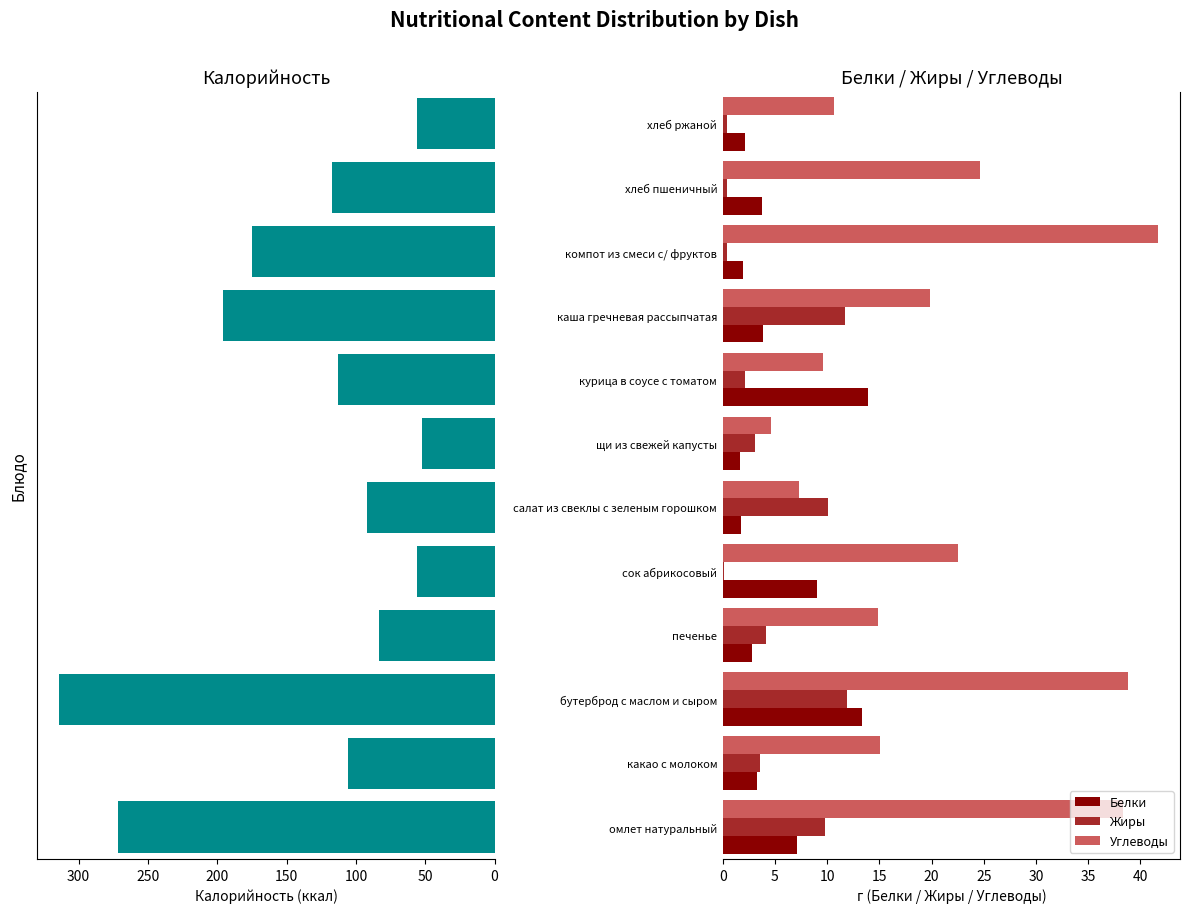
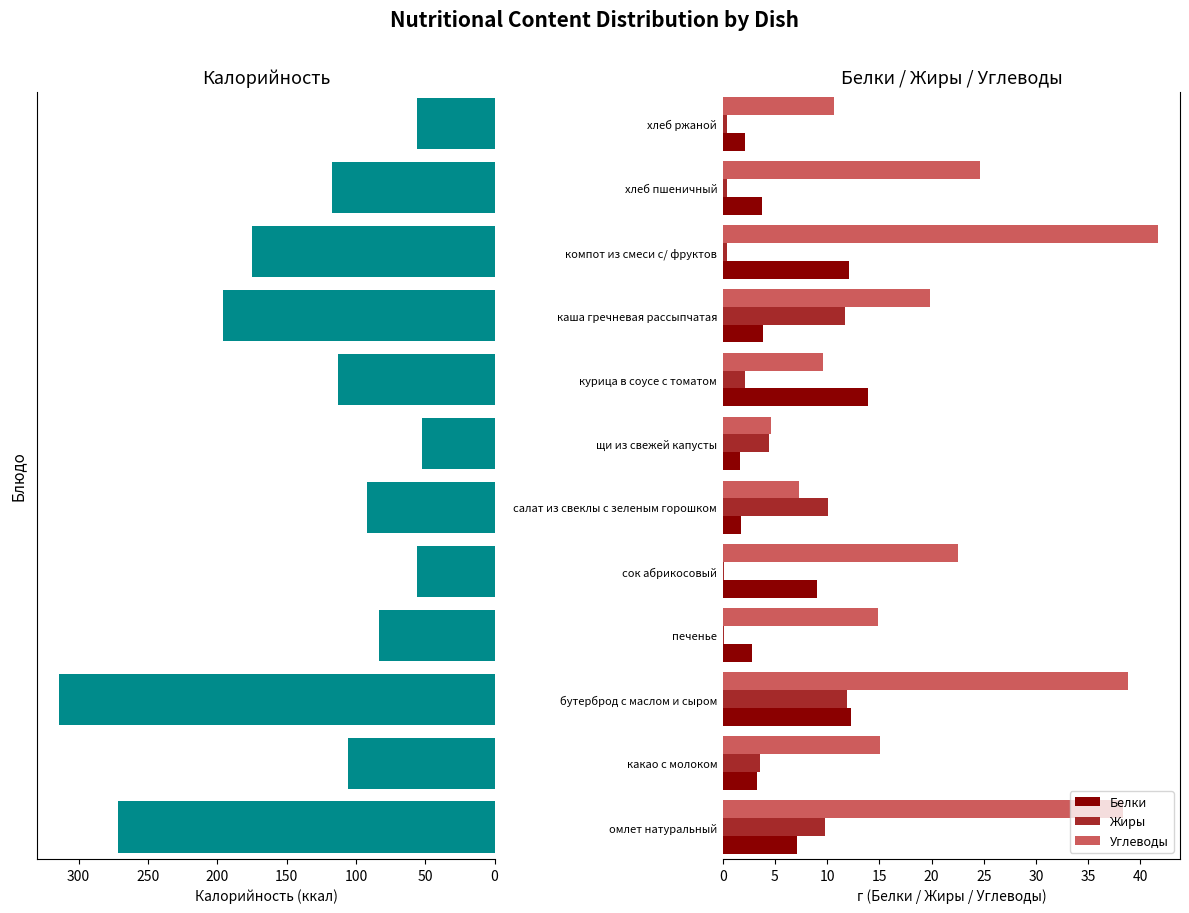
Белки / Жиры / Углеводы, Белки, компот из смеси с/ фруктов: 2.0 -> 12.1
Белки / Жиры / Углеводы, Жиры, щи из свежей капусты: 3.1 -> 4.4
Белки / Жиры / Углеводы, Жиры, печенье: 4.1 -> 0.1
Белки / Жиры / Углеводы, Белки, бутерброд с маслом и сыром: 13.4 -> 12.3
